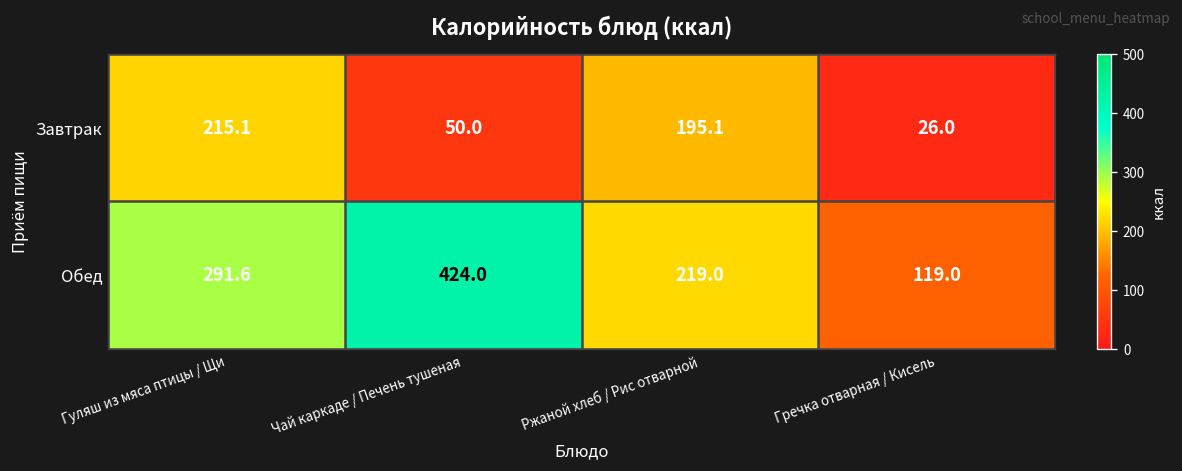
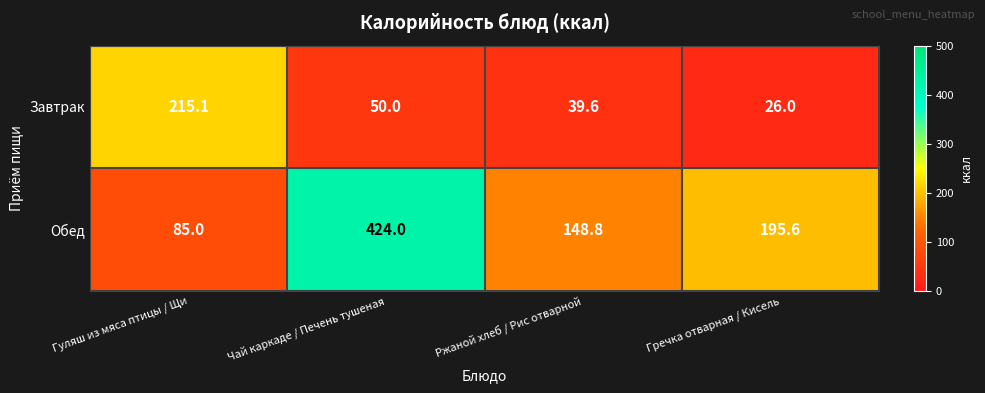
Завтрак, Ржаной хлеб / Рис отварной: 195.1 -> 39.6
Обед, Гуляш из мяса птицы / Щи: 291.6 -> 85.0
Обед, Ржаной хлеб / Рис отварной: 219.0 -> 148.8
Обед, Гречка отварная / Кисель: 119.0 -> 195.6
